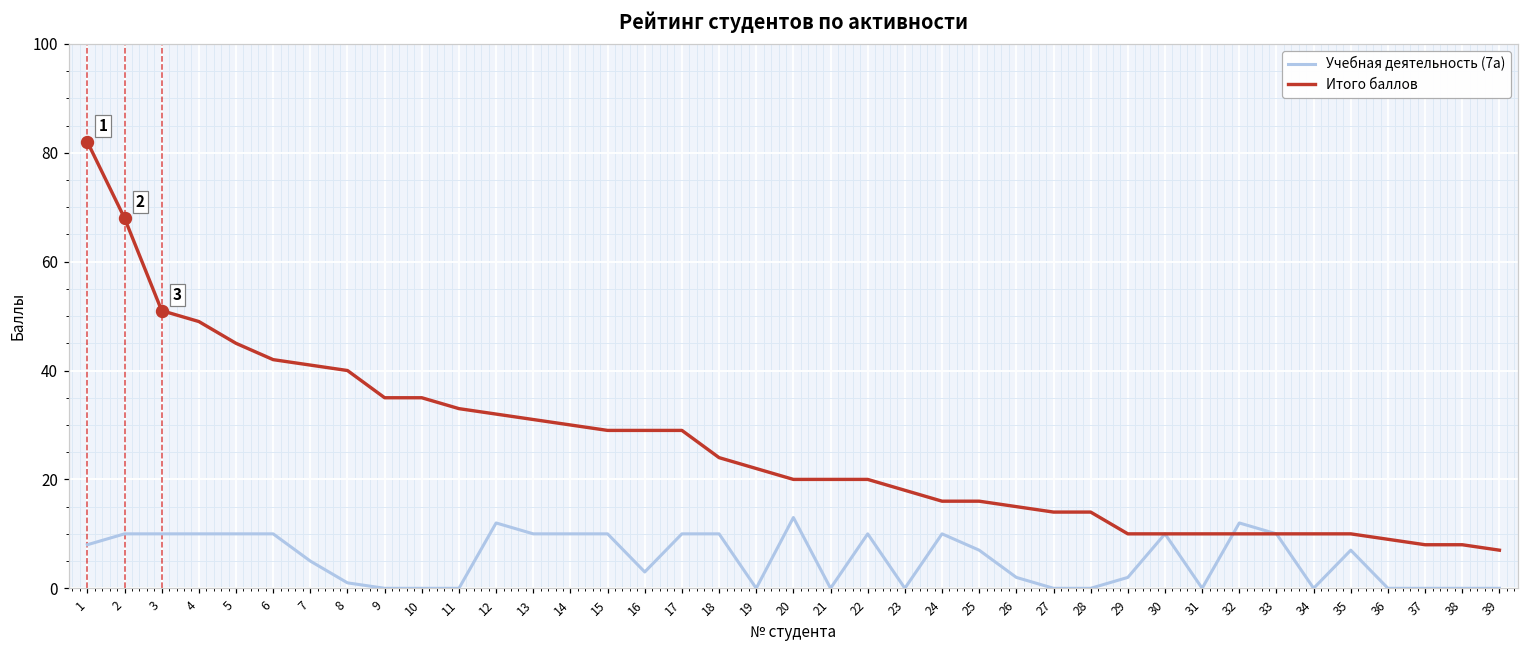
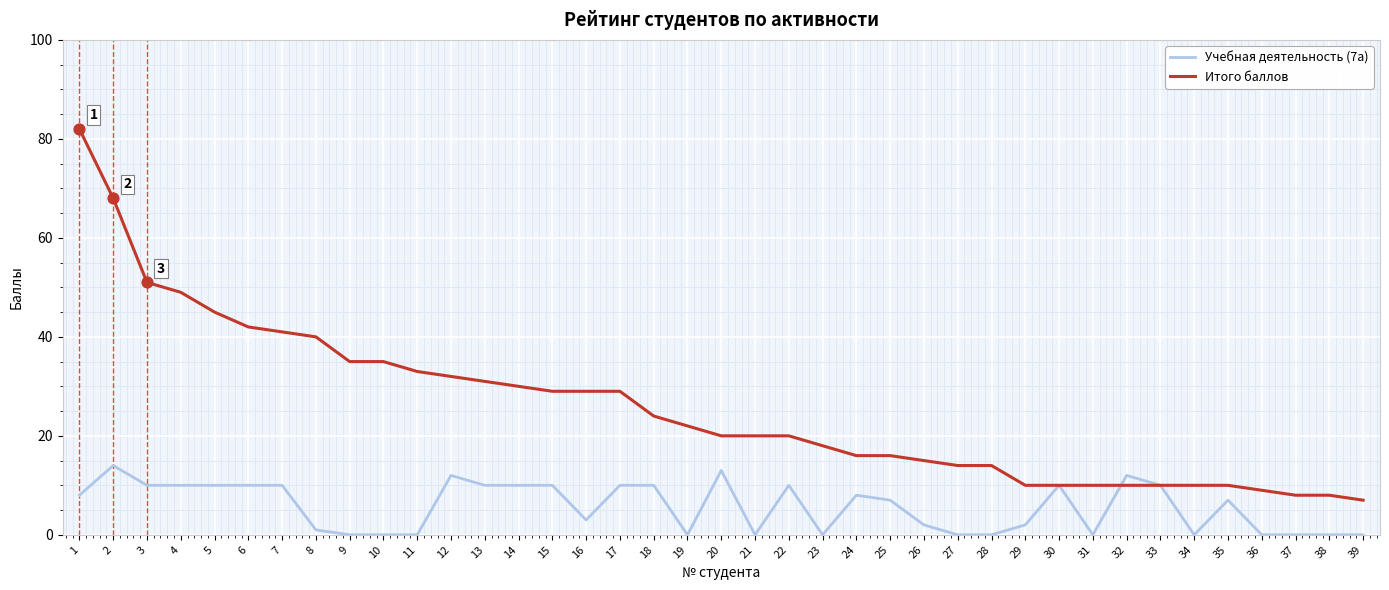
Учебная деятельность (7а), 2: 10 -> 14
Учебная деятельность (7а), 7: 5 -> 10
Учебная деятельность (7а), 24: 10 -> 8
